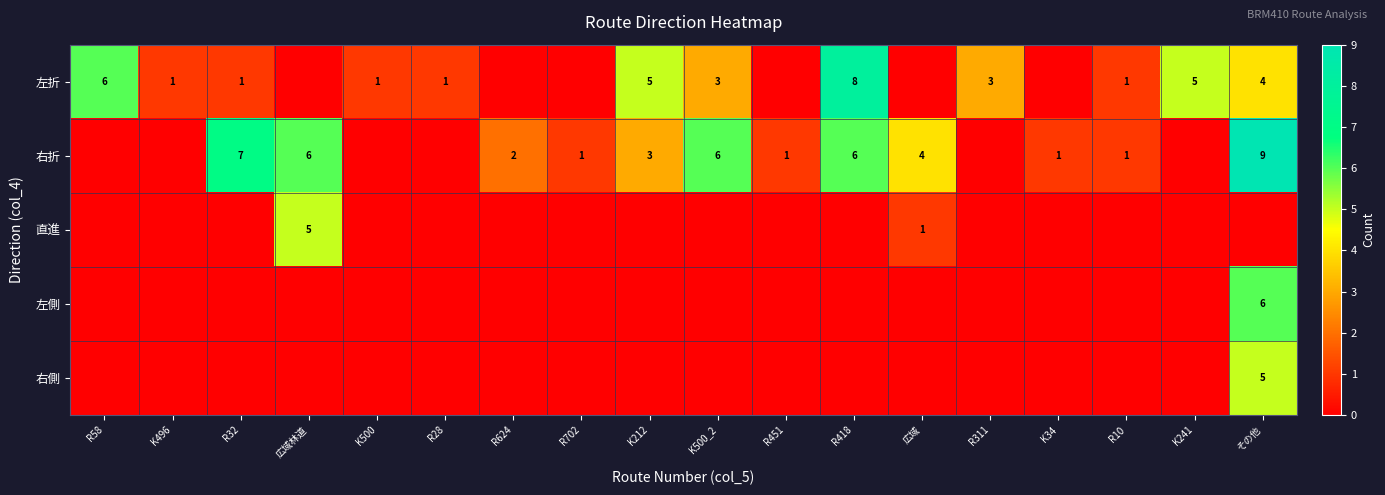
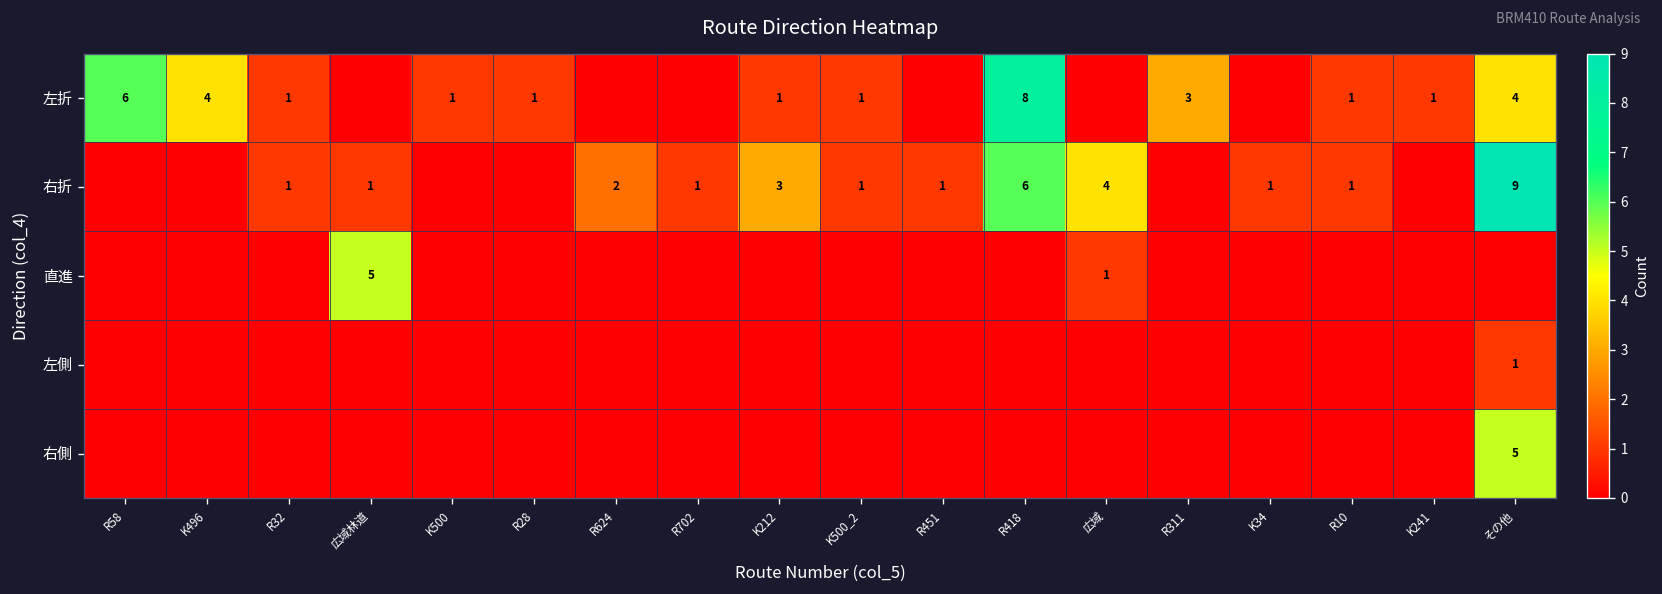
左折, K496: 1 -> 4
左折, K212: 5 -> 1
左折, K500_2: 3 -> 1
左折, K241: 5 -> 1
右折, R32: 7 -> 1
右折, 広域林道: 6 -> 1
右折, K500_2: 6 -> 1
左側, その他: 6 -> 1
